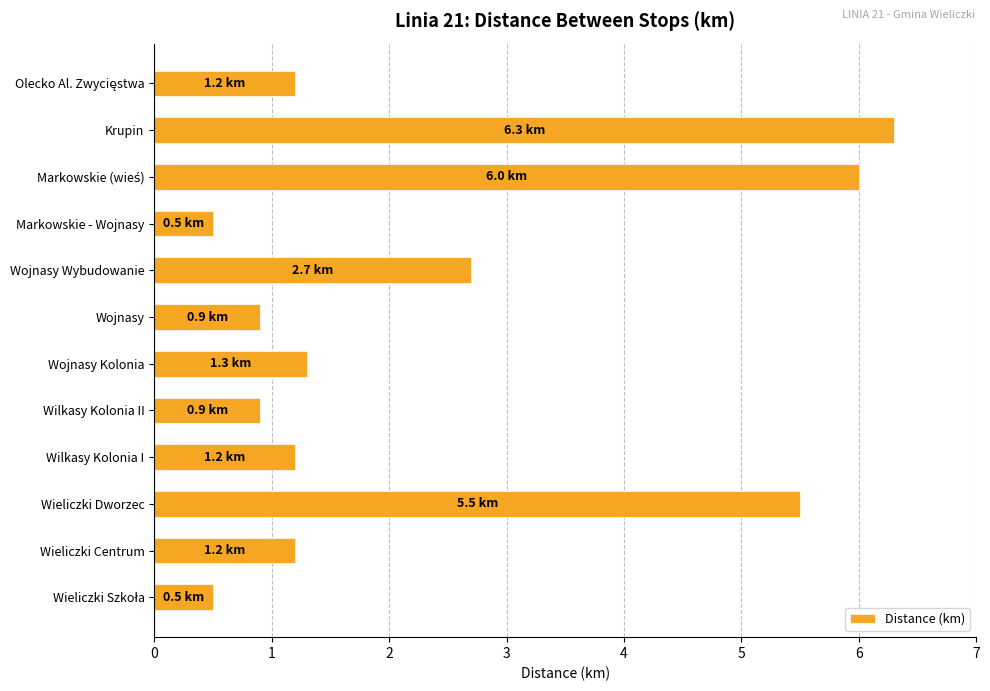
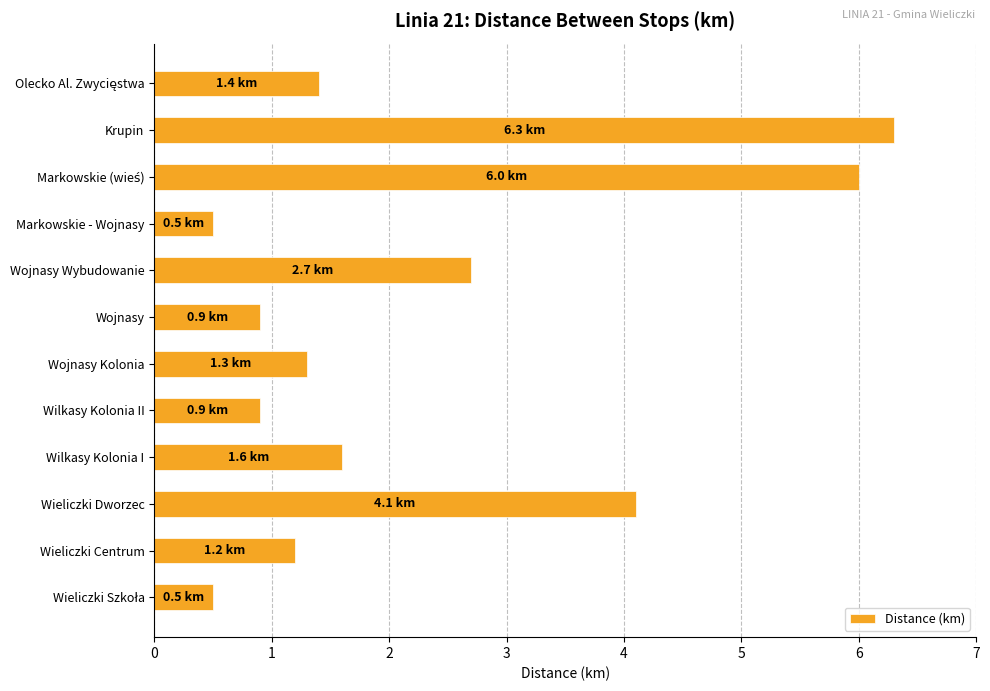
Olecko Al. Zwycięstwa: 1.2 -> 1.4
Wilkasy Kolonia I: 1.2 -> 1.6
Wieliczki Dworzec: 5.5 -> 4.1
